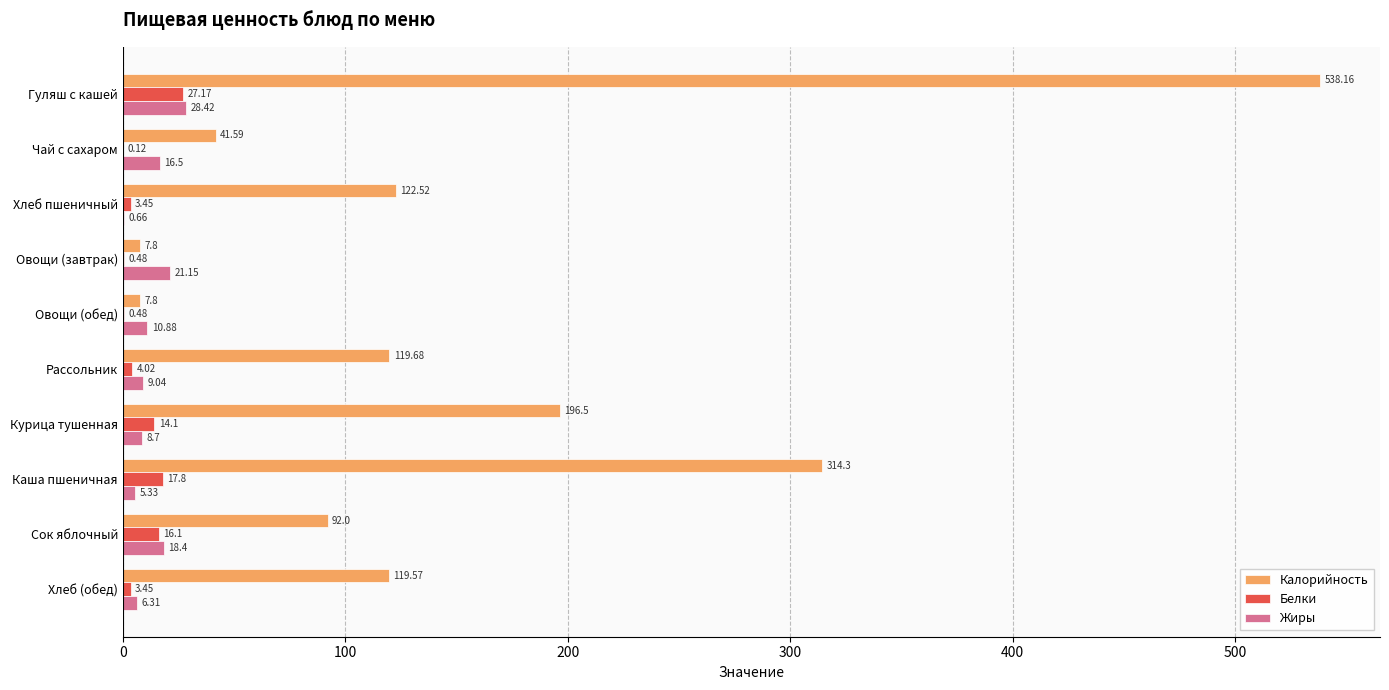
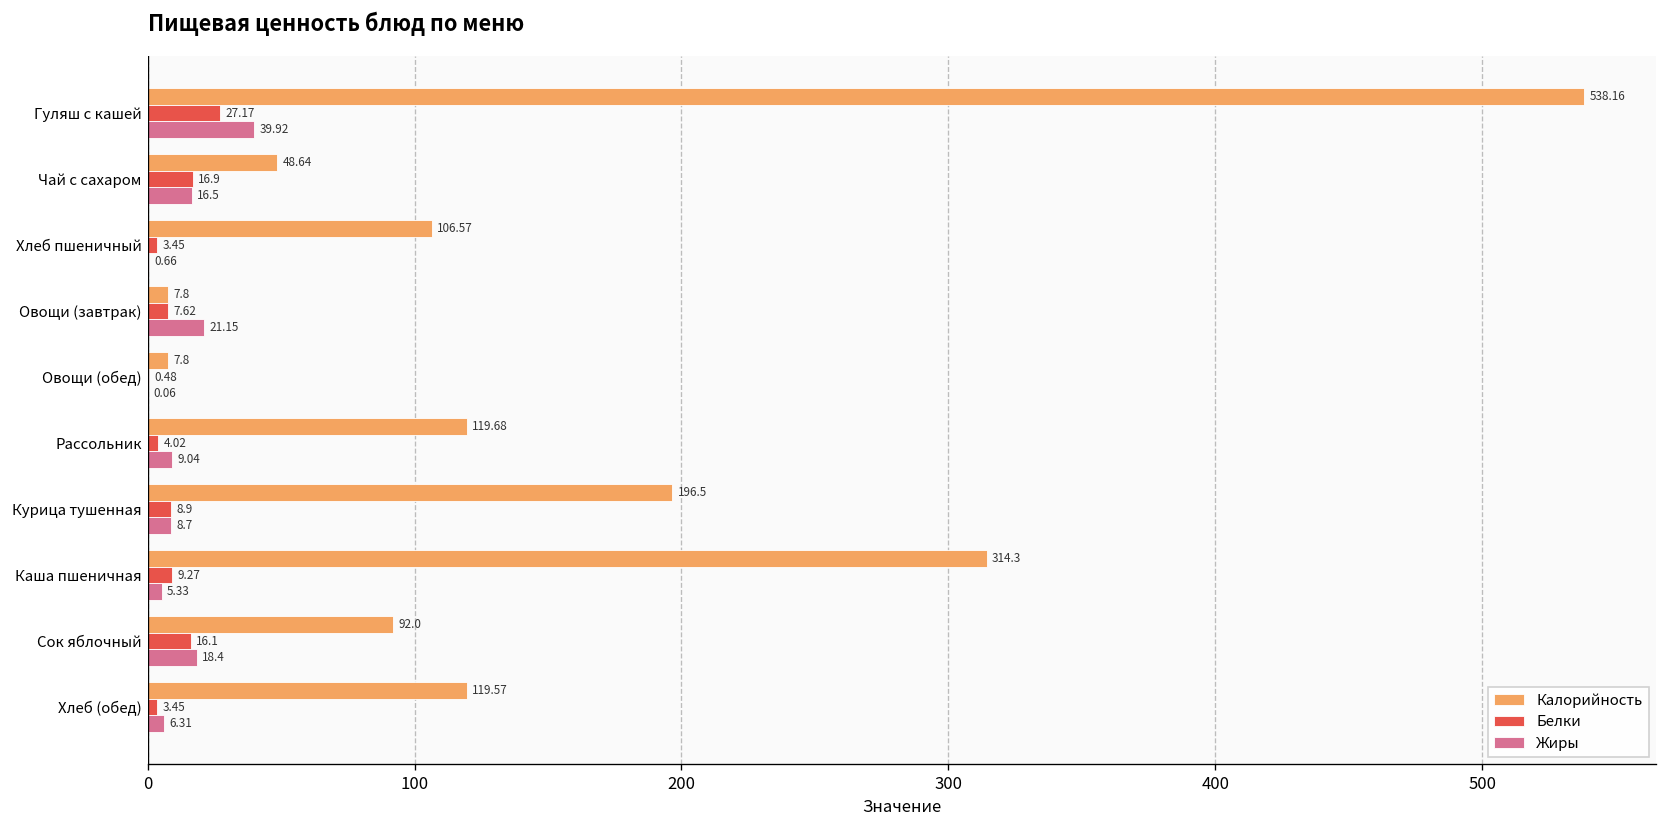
Жиры, Гуляш с кашей: 28.42 -> 39.92
Калорийность, Чай с сахаром: 41.59 -> 48.64
Белки, Чай с сахаром: 0.12 -> 16.9
Калорийность, Хлеб пшеничный: 122.52 -> 106.57
Белки, Овощи (завтрак): 0.48 -> 7.62
Жиры, Овощи (обед): 10.88 -> 0.06
Белки, Курица тушенная: 14.1 -> 8.9
Белки, Каша пшеничная: 17.8 -> 9.27
